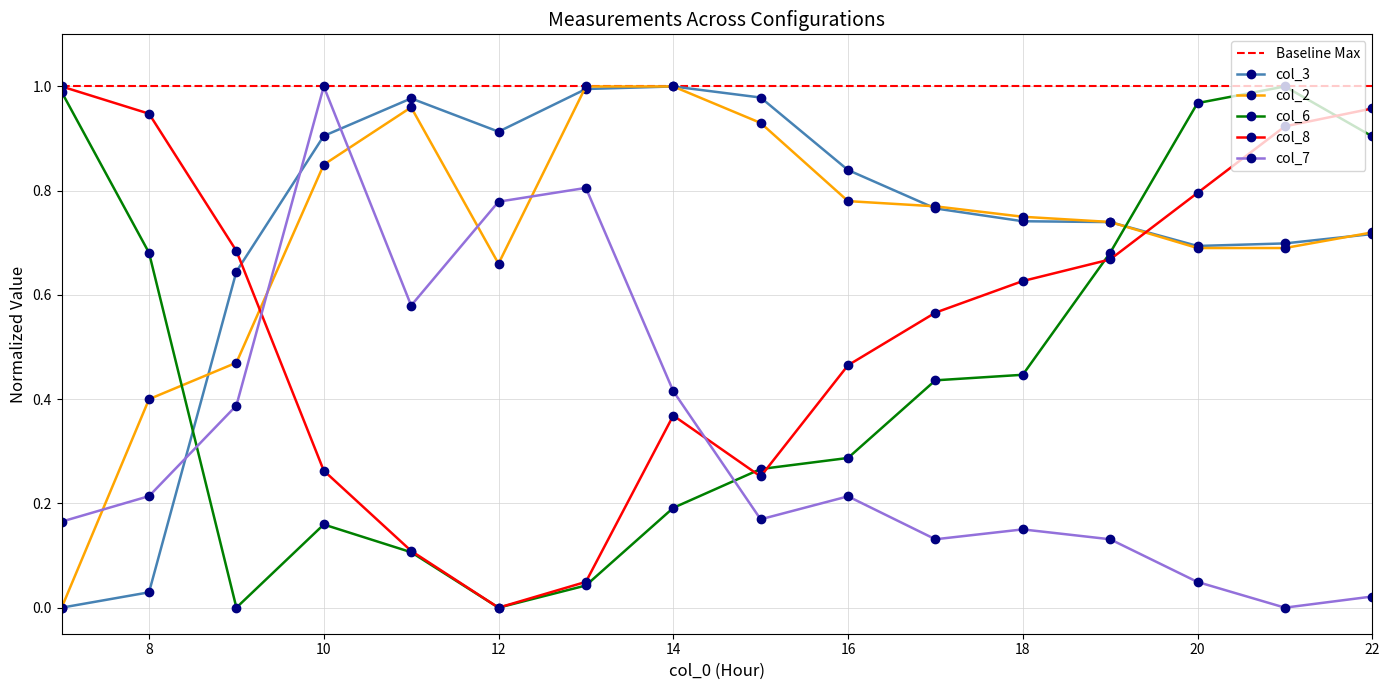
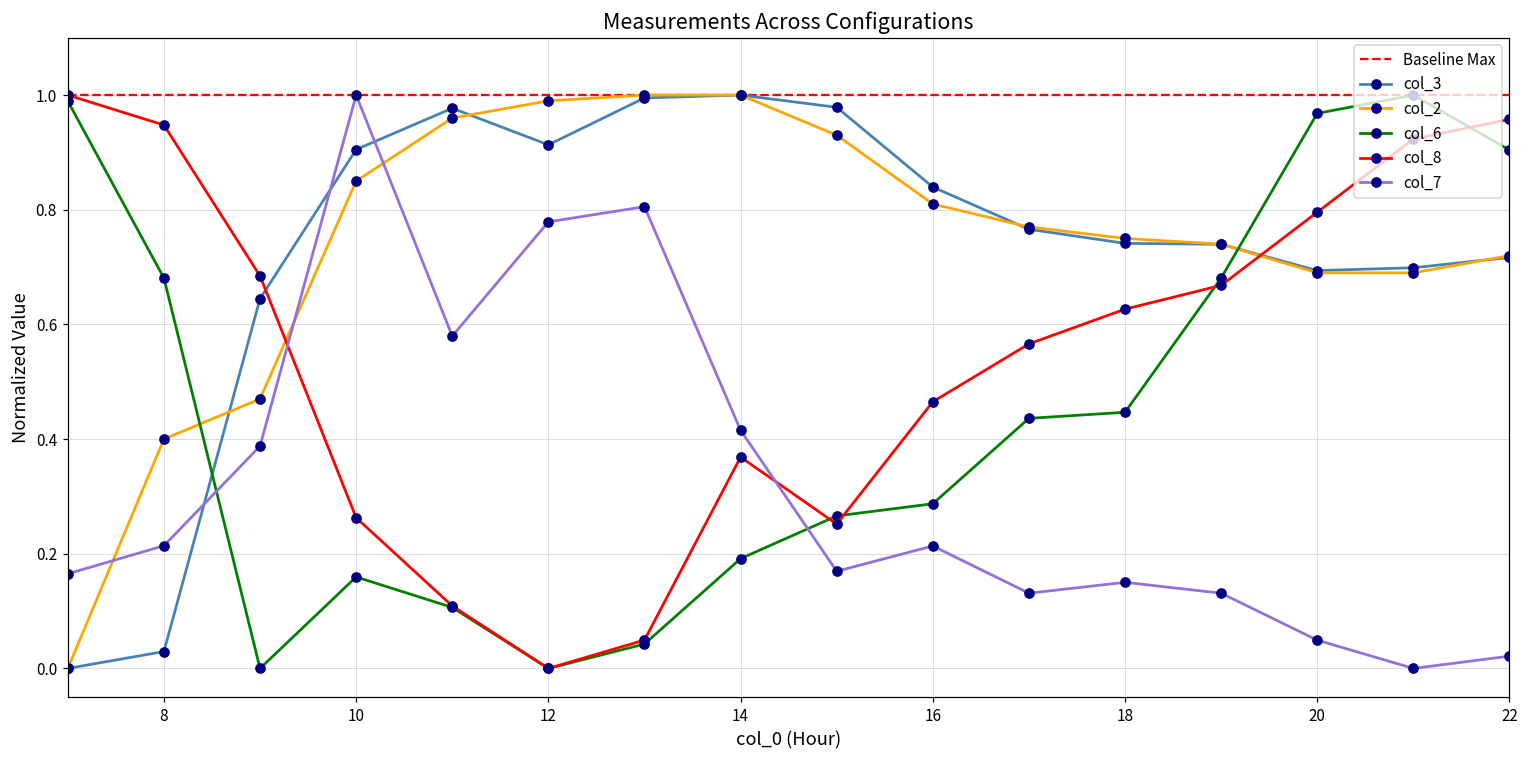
col_2, 12: 0.66 -> 0.99
col_2, 16: 0.78 -> 0.81
